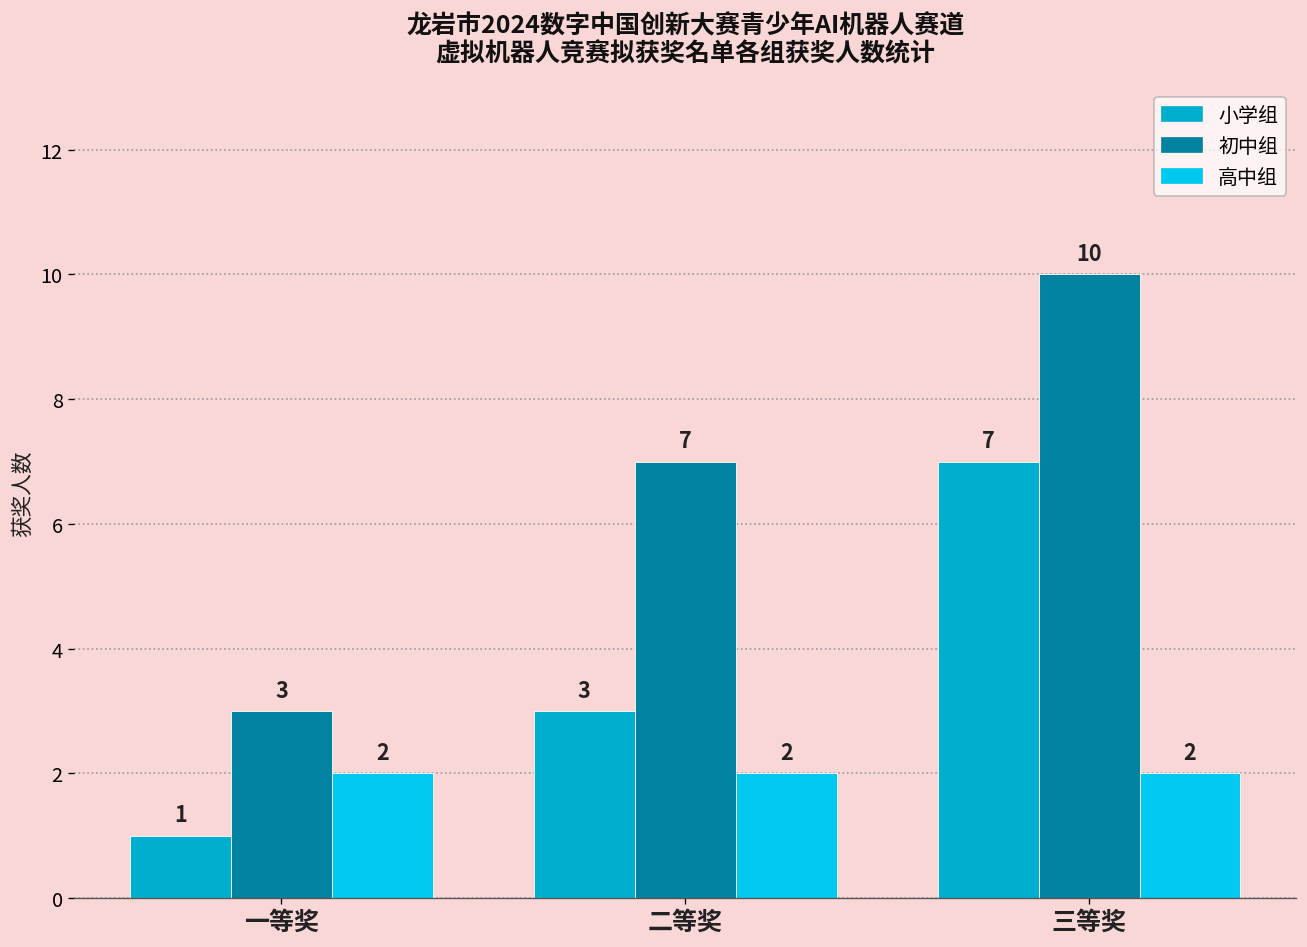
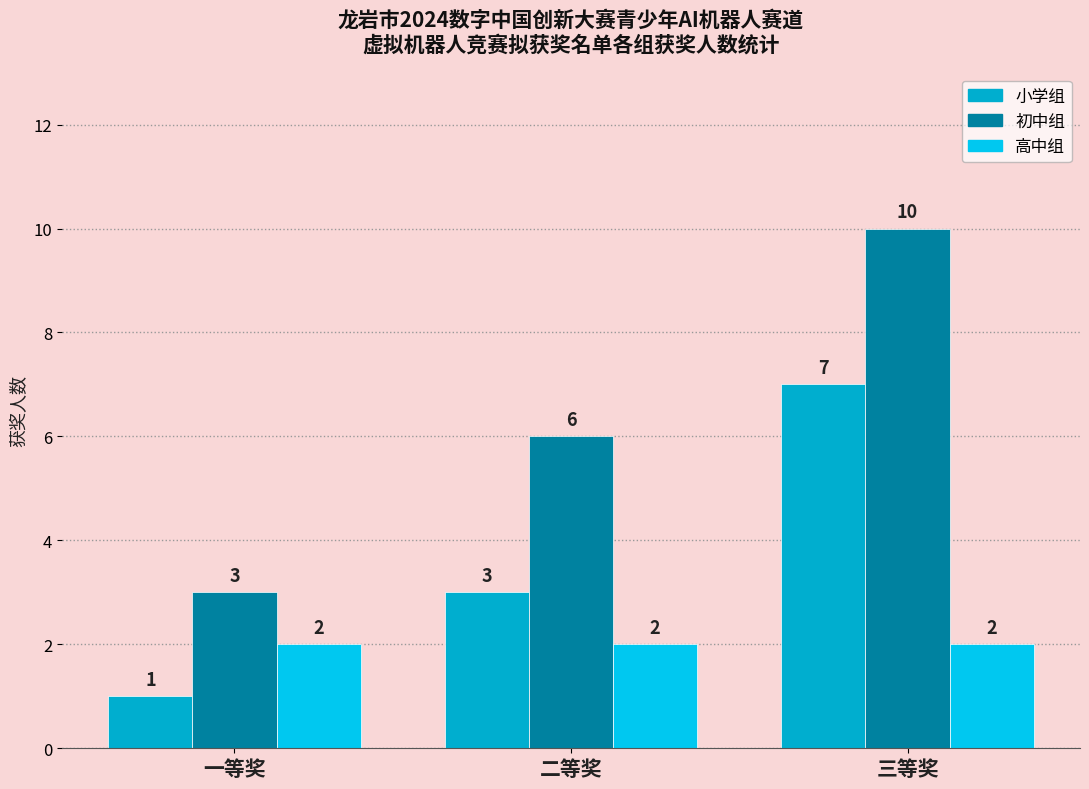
初中组, 二等奖: 7 -> 6
